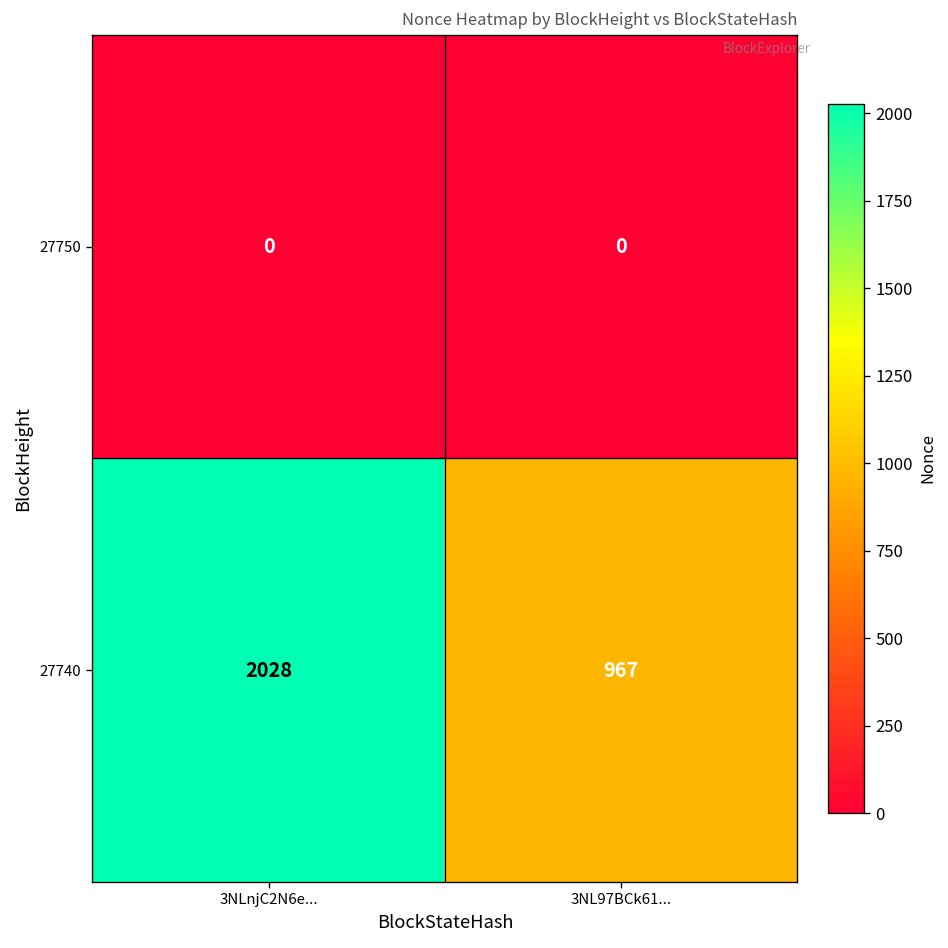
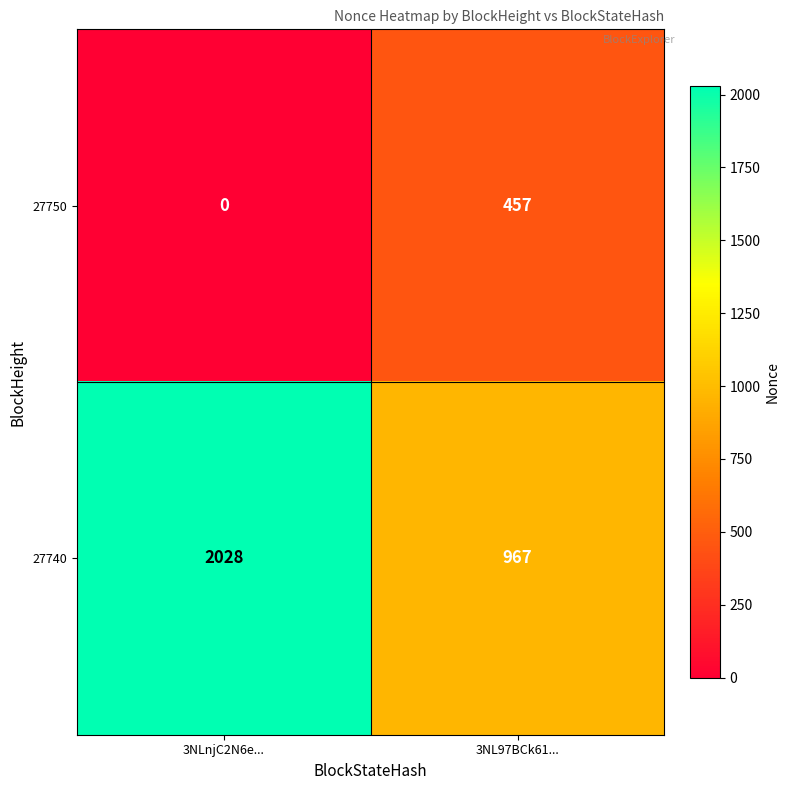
27750, 3NL97BCk61...: 0 -> 457
